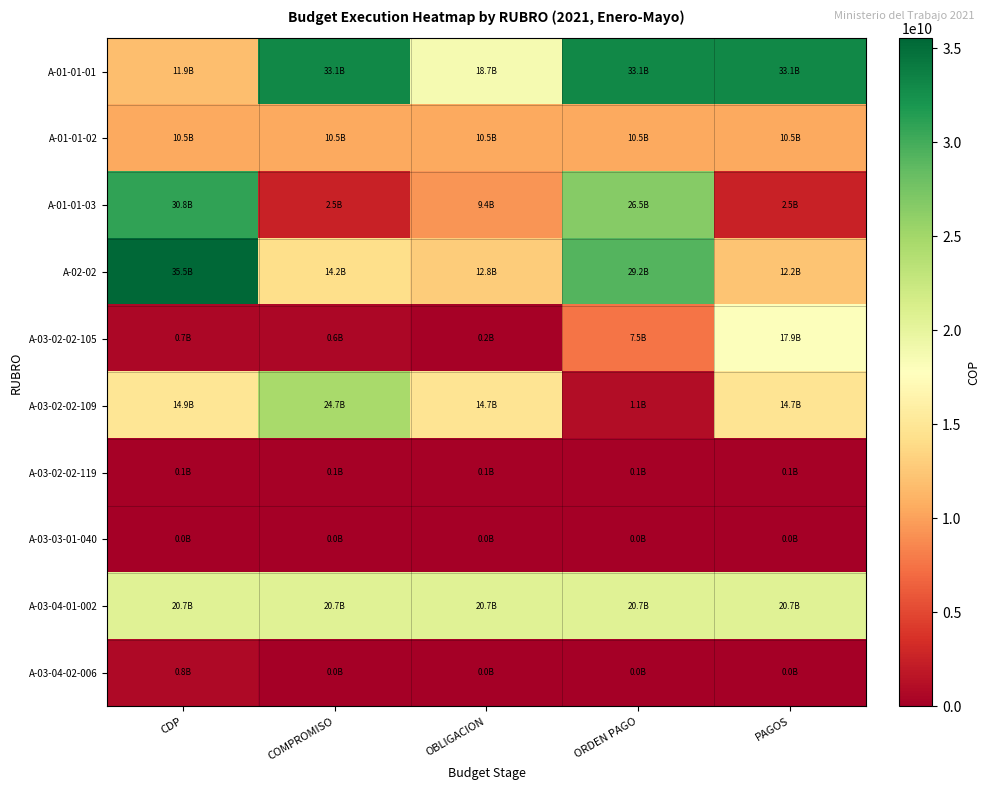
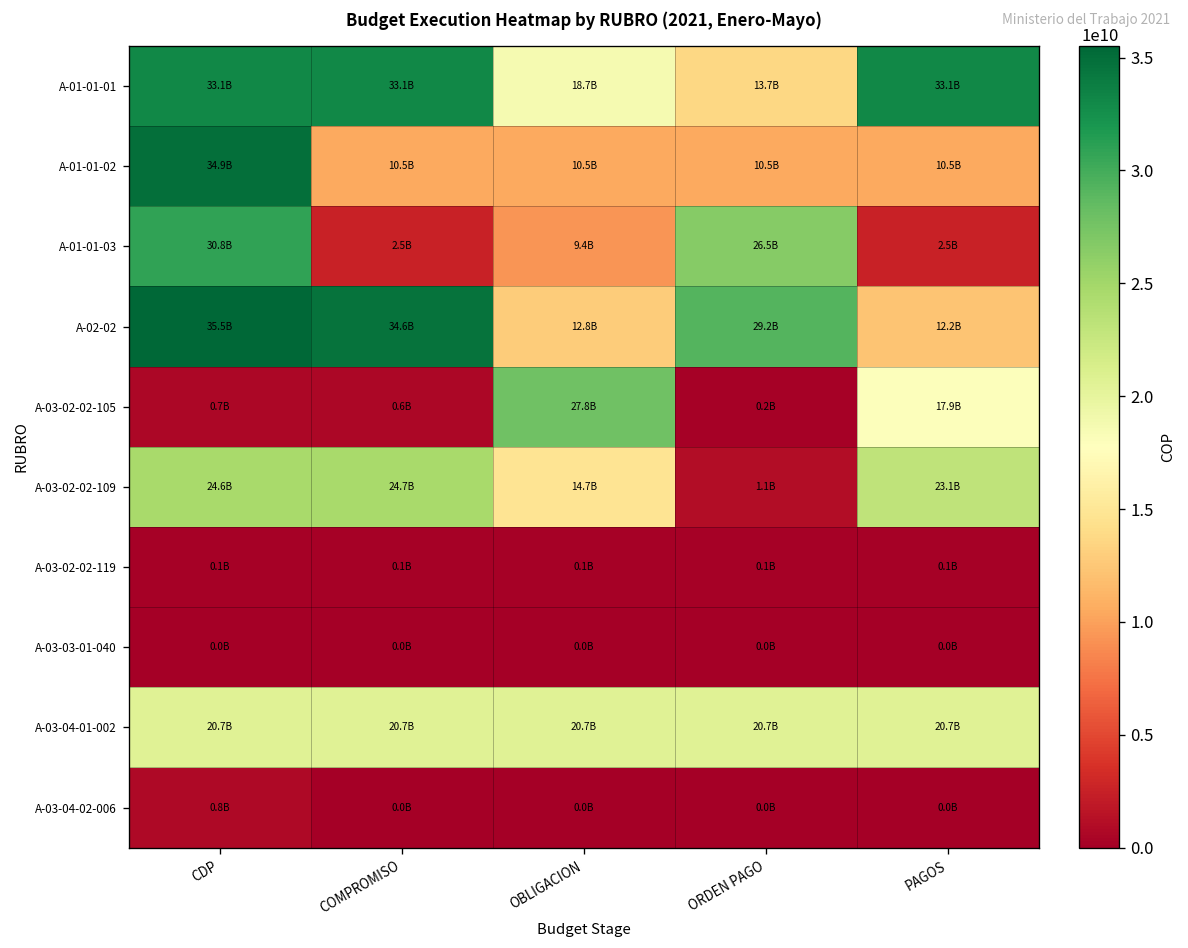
A-01-01-01, CDP: 11.9B -> 33.1B
A-01-01-01, ORDEN PAGO: 33.1B -> 13.7B
A-01-01-02, CDP: 10.5B -> 34.9B
A-02-02, COMPROMISO: 14.2B -> 34.6B
A-03-02-02-105, OBLIGACION: 0.2B -> 27.8B
A-03-02-02-105, ORDEN PAGO: 7.5B -> 0.2B
A-03-02-02-109, CDP: 14.9B -> 24.6B
A-03-02-02-109, PAGOS: 14.7B -> 23.1B
